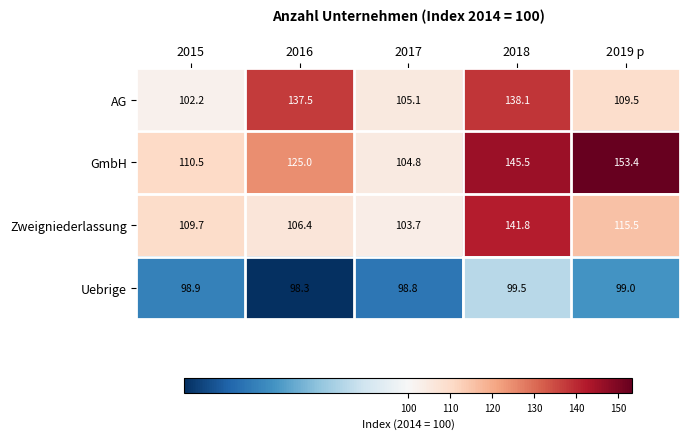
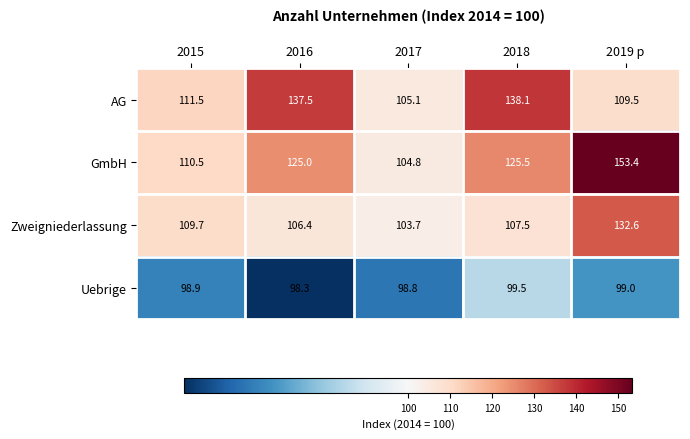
AG, 2015: 102.2 -> 111.5
GmbH, 2018: 145.5 -> 125.5
Zweigniederlassung, 2018: 141.8 -> 107.5
Zweigniederlassung, 2019 p: 115.5 -> 132.6
